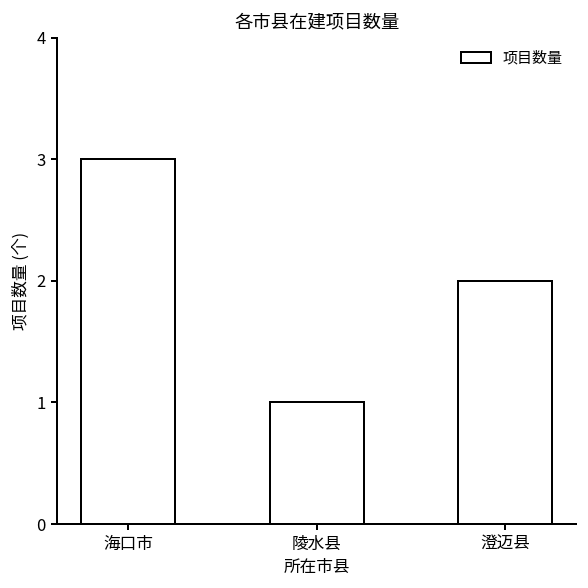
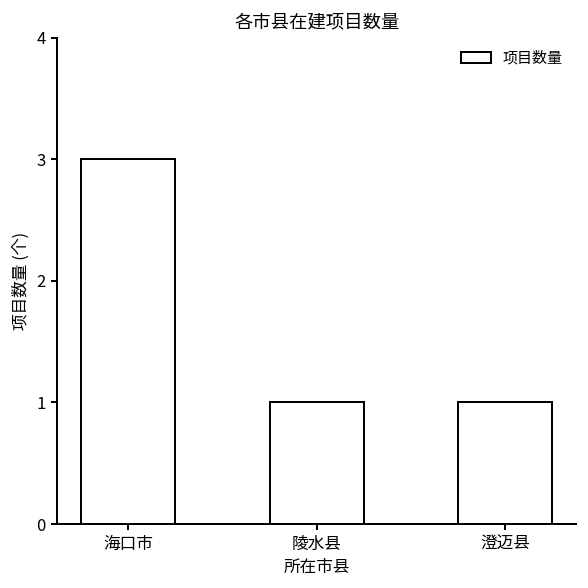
澄迈县: 2 -> 1
